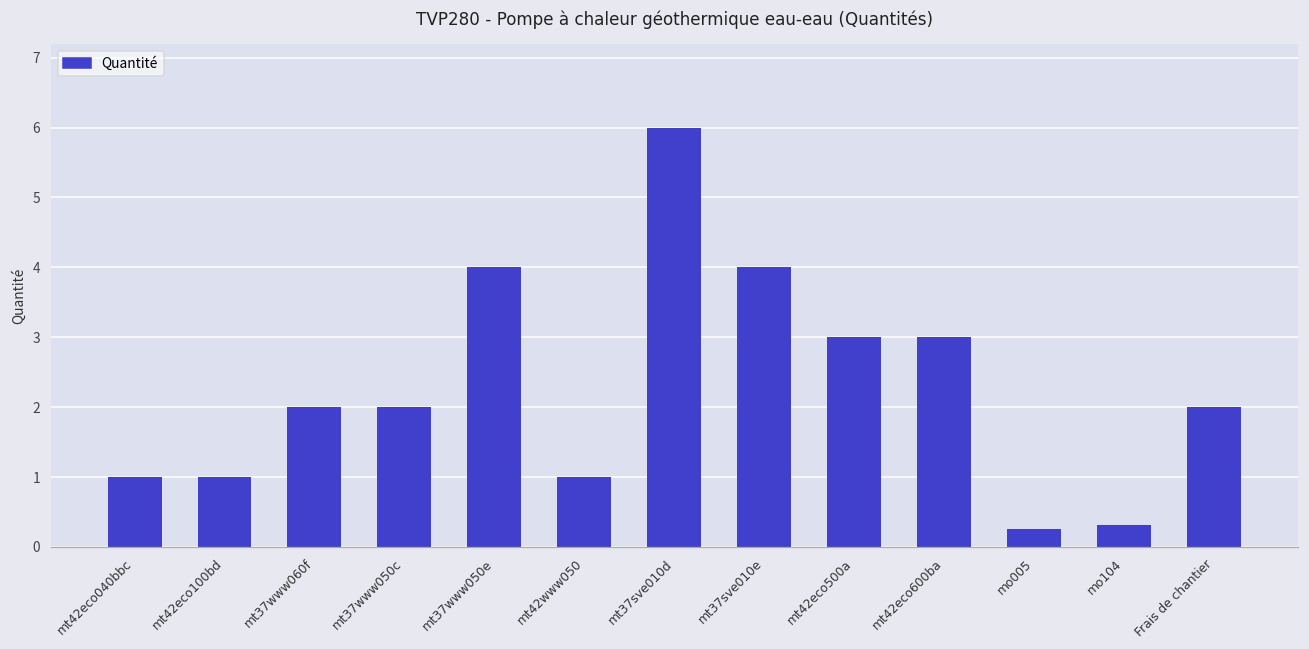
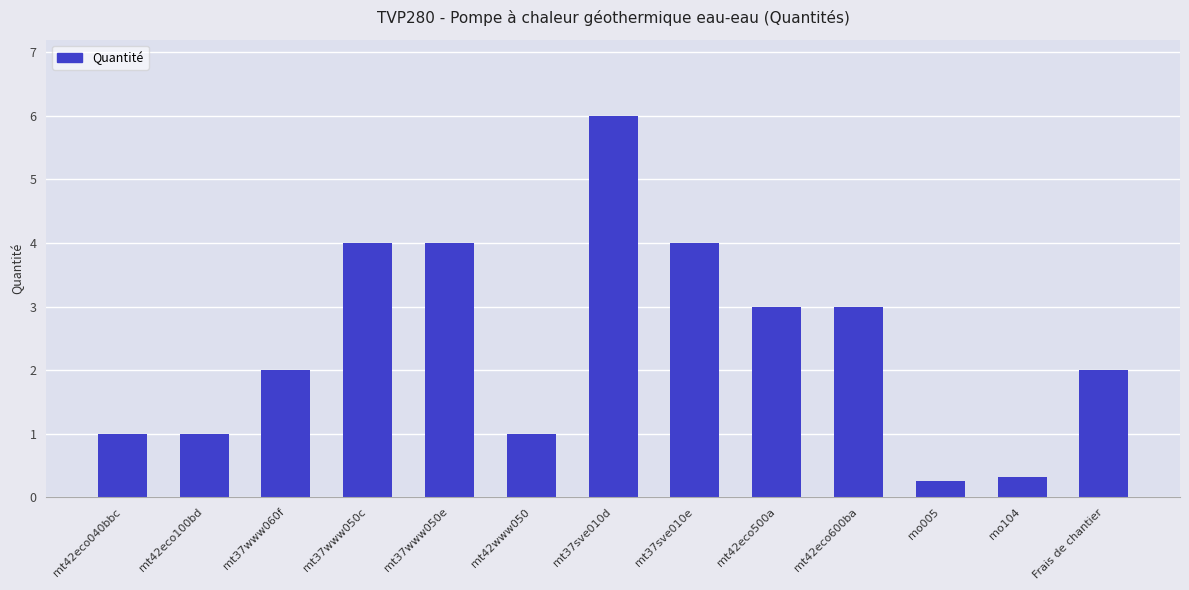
mt37www050c: 2 -> 4
